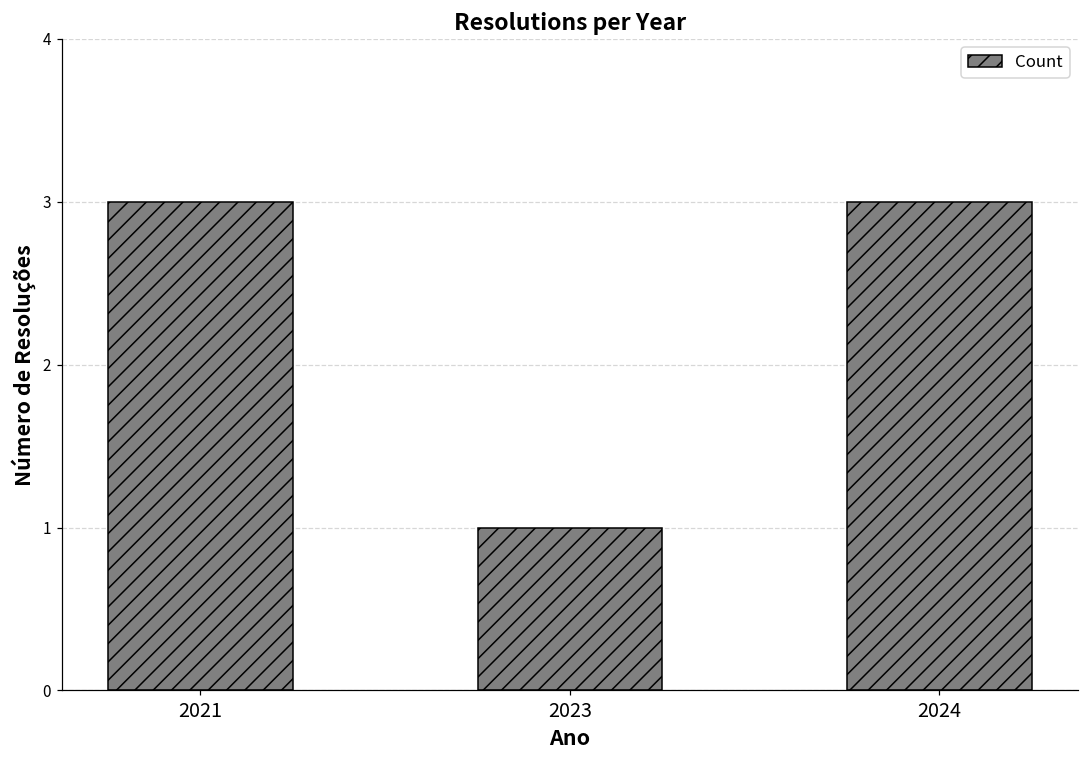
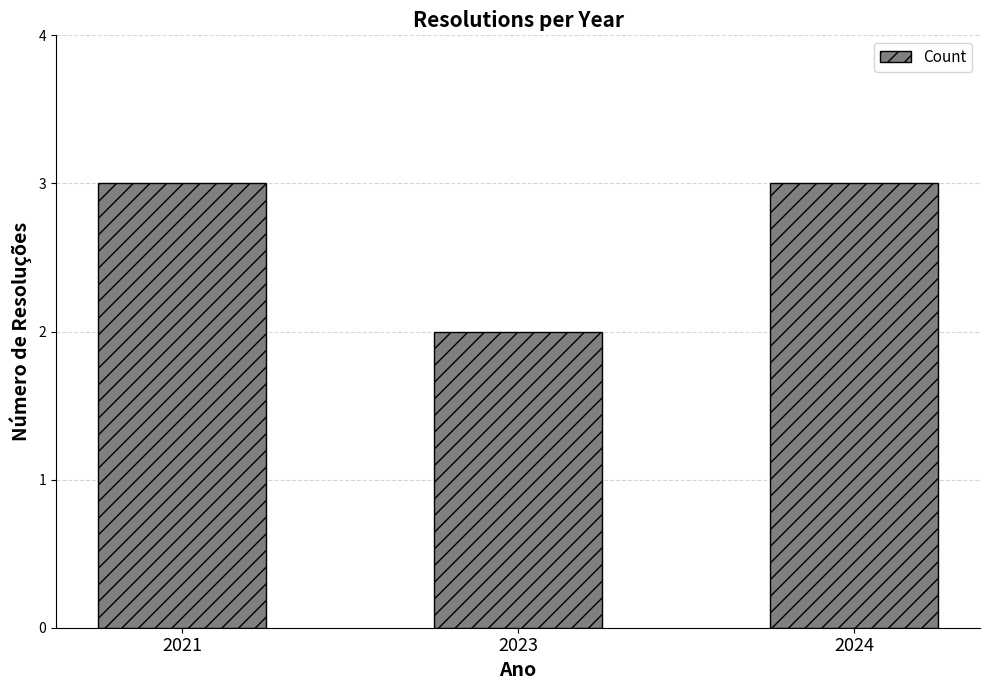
2023: 1 -> 2
